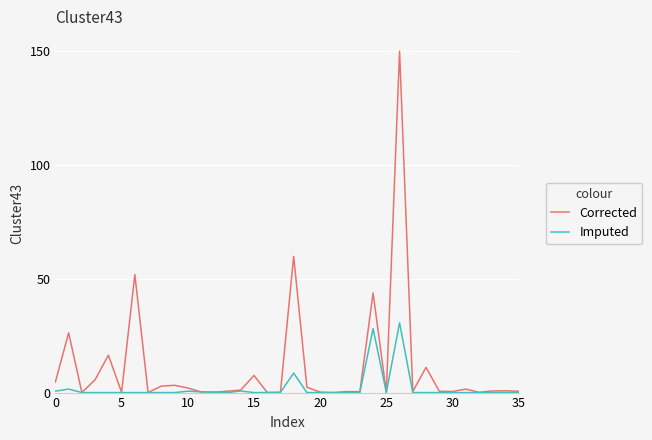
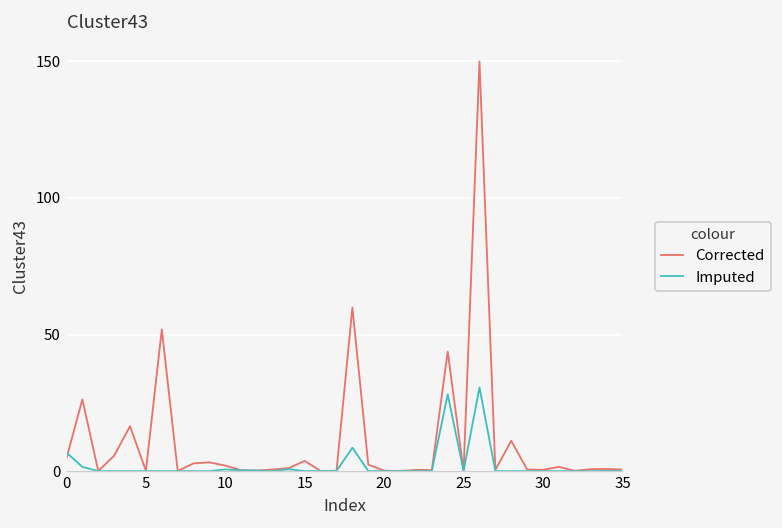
Imputed, 0: 1 -> 7
Corrected, 15: 8 -> 4
